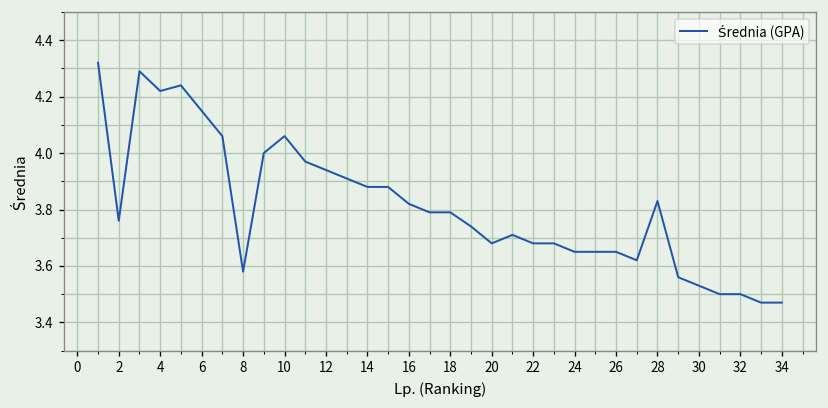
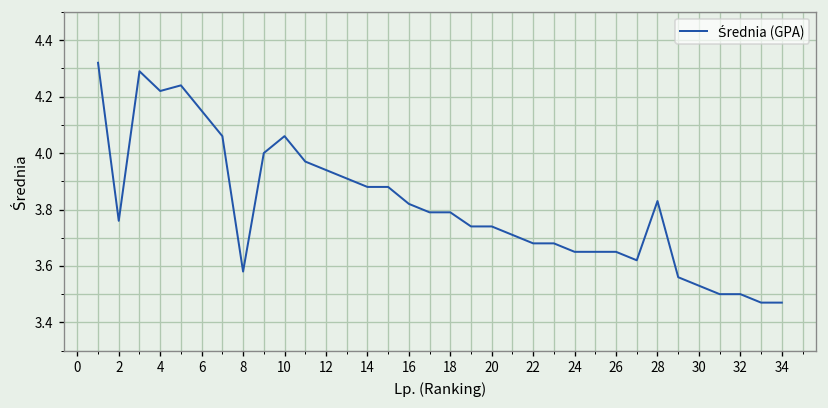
20: 3.68 -> 3.74
